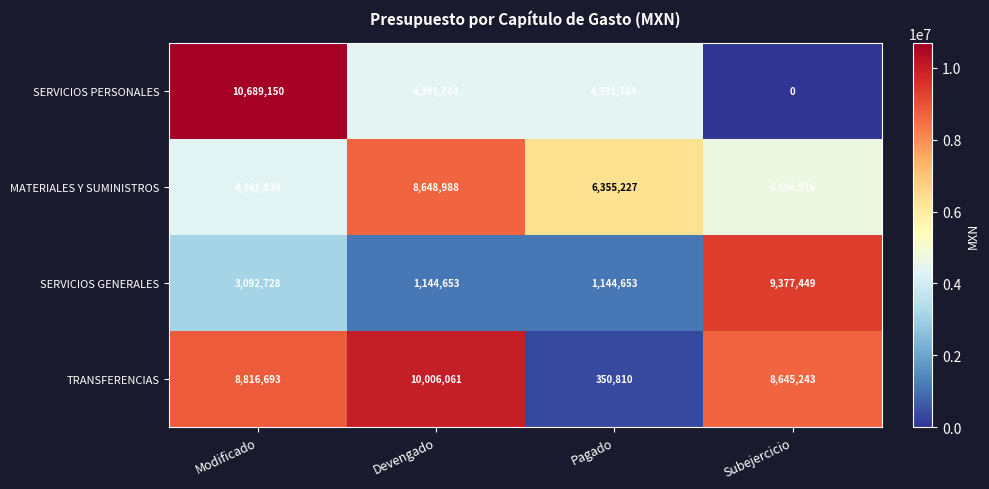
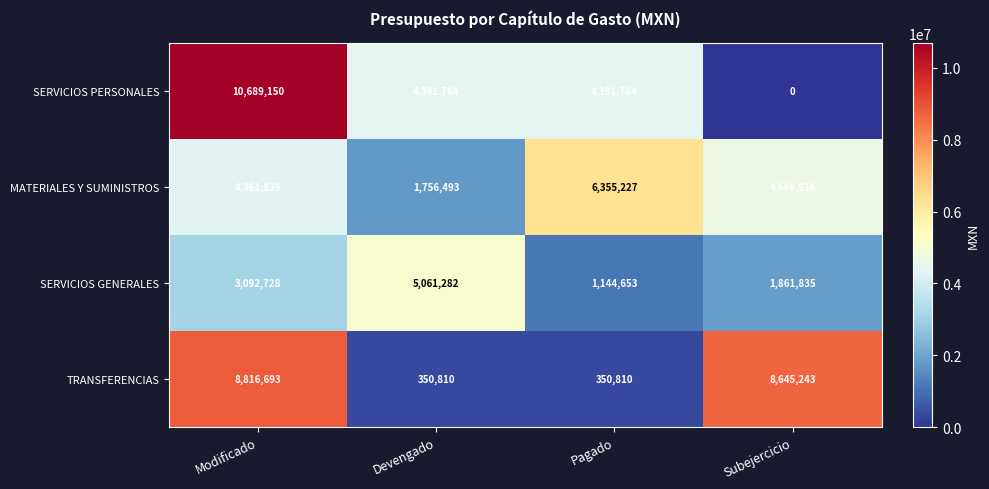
MATERIALES Y SUMINISTROS, Devengado: 8,648,988 -> 1,756,493
SERVICIOS GENERALES, Devengado: 1,144,653 -> 5,061,282
SERVICIOS GENERALES, Subejercicio: 9,377,449 -> 1,861,835
TRANSFERENCIAS, Devengado: 10,006,061 -> 350,810
